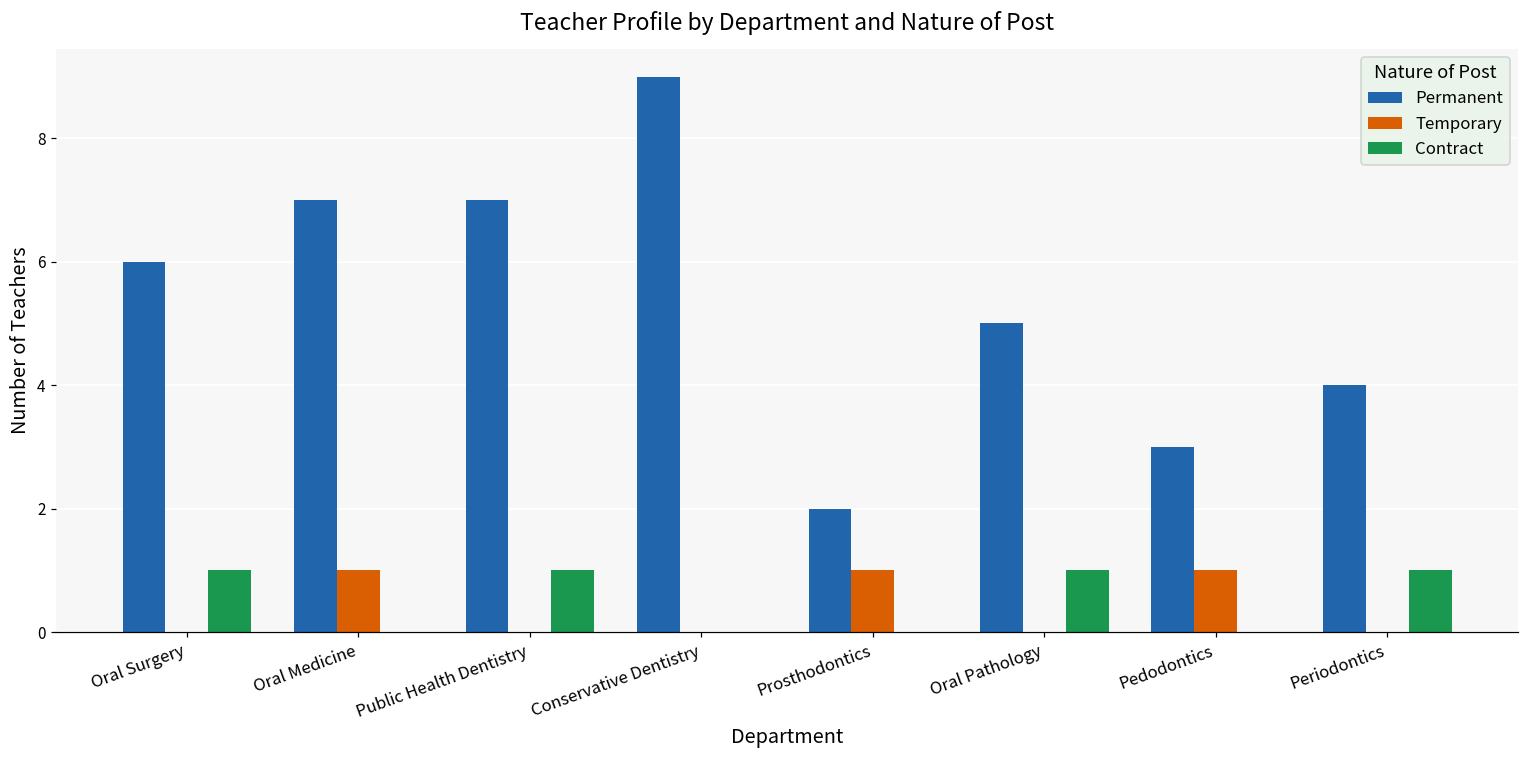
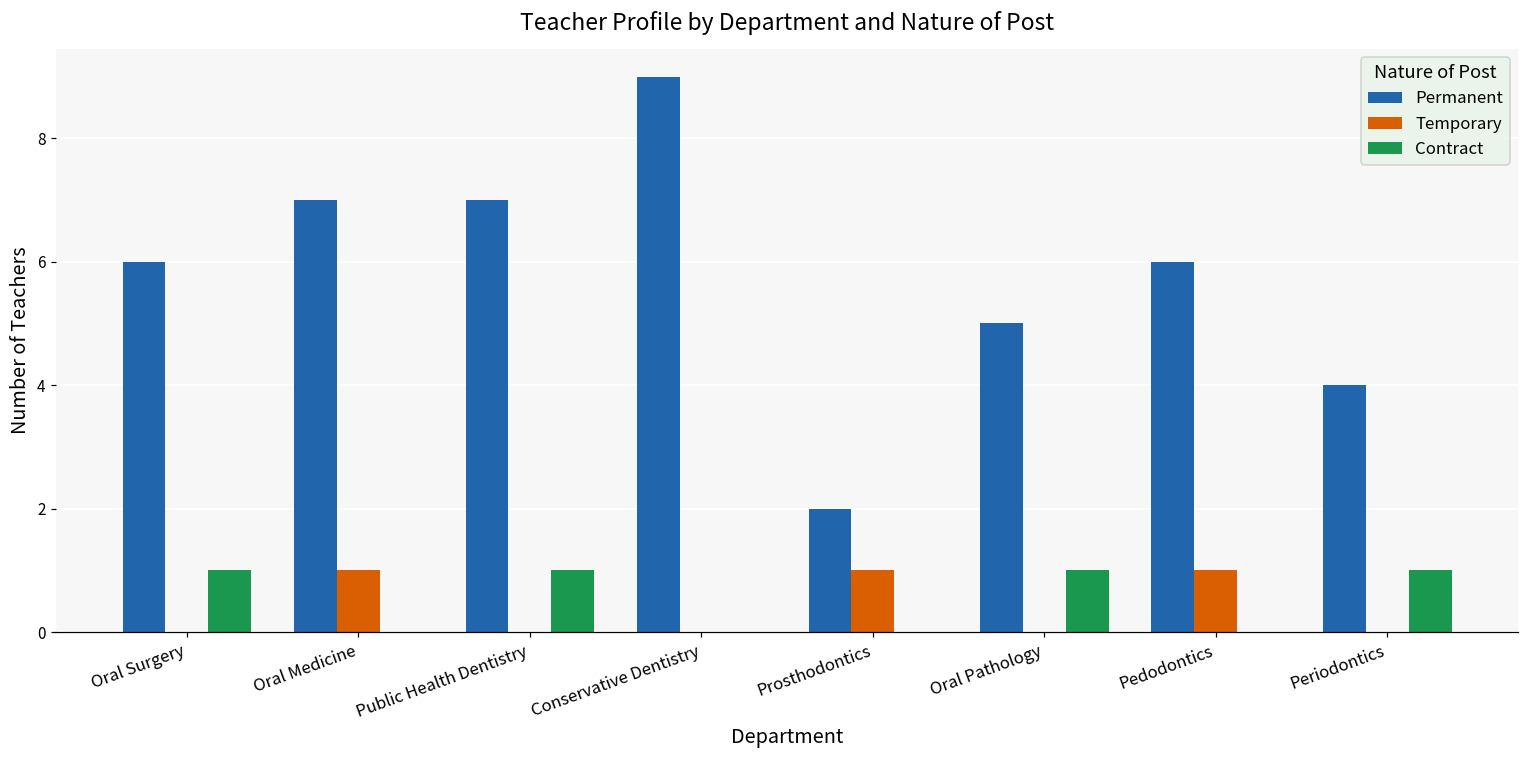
Permanent, Pedodontics: 3 -> 6
